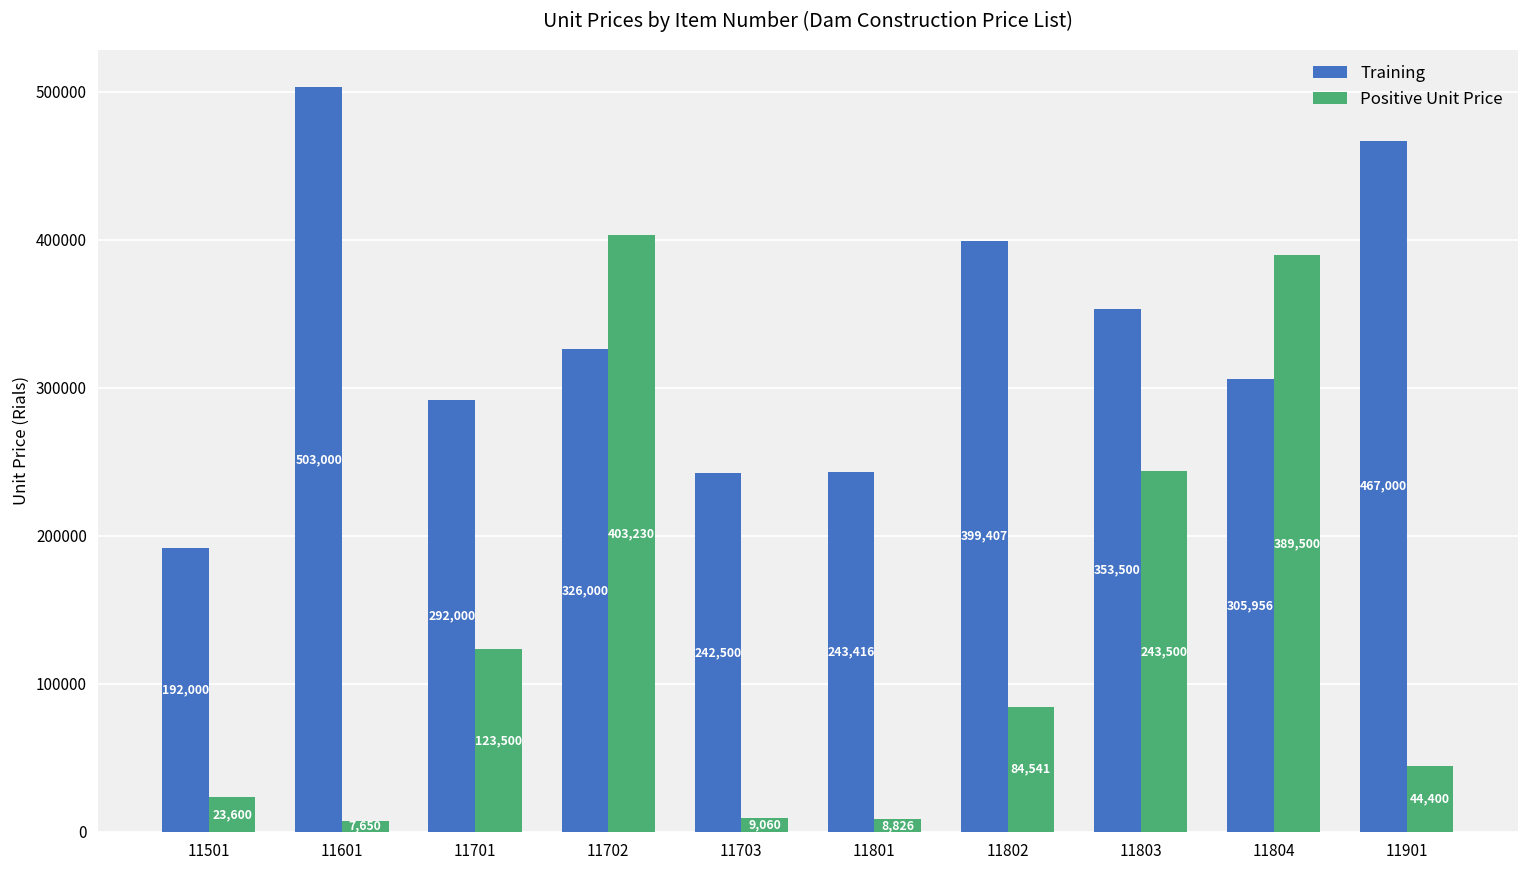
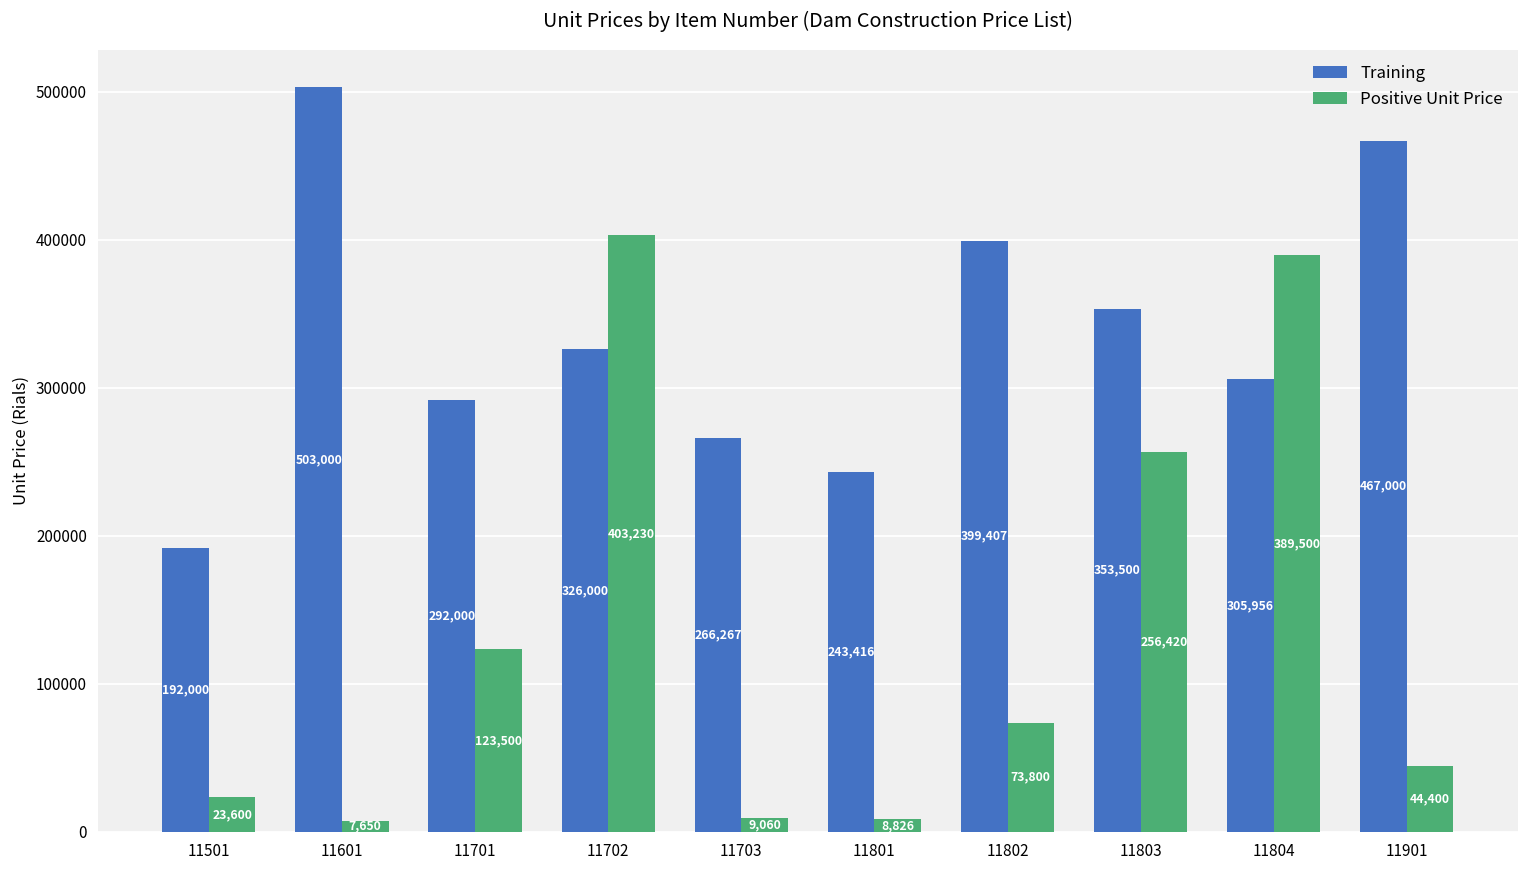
Training, 11703: 242,500 -> 266,267
Positive Unit Price, 11802: 84,541 -> 73,800
Positive Unit Price, 11803: 243,500 -> 256,420
